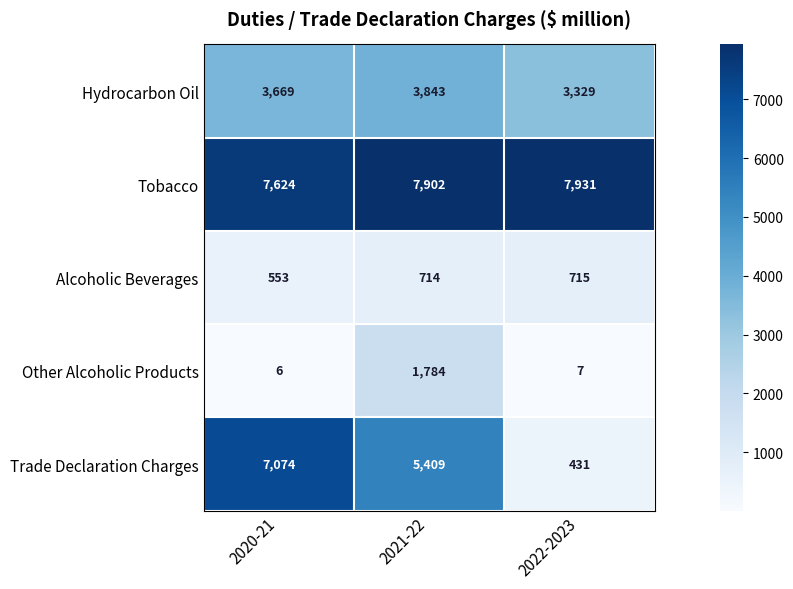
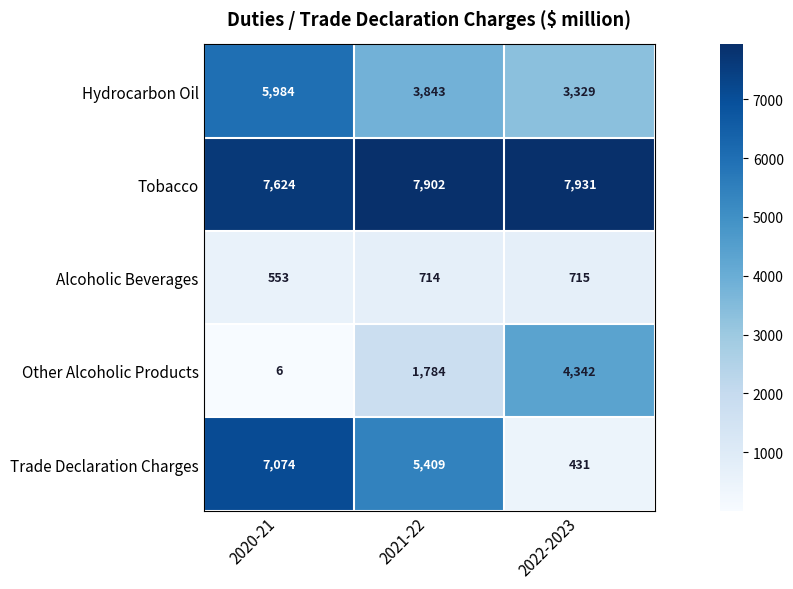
Hydrocarbon Oil, 2020-21: 3,669 -> 5,984
Other Alcoholic Products, 2022-2023: 7 -> 4,342
